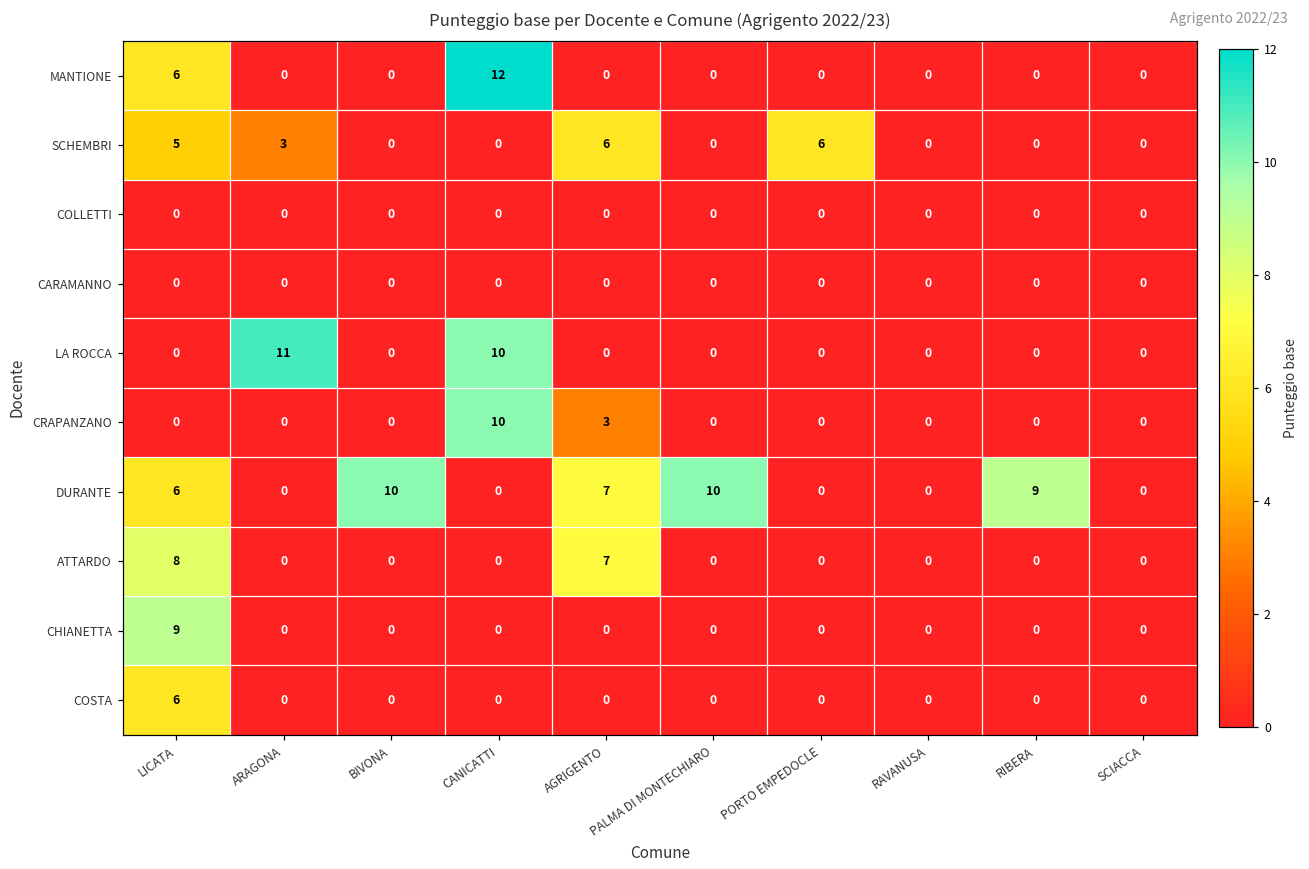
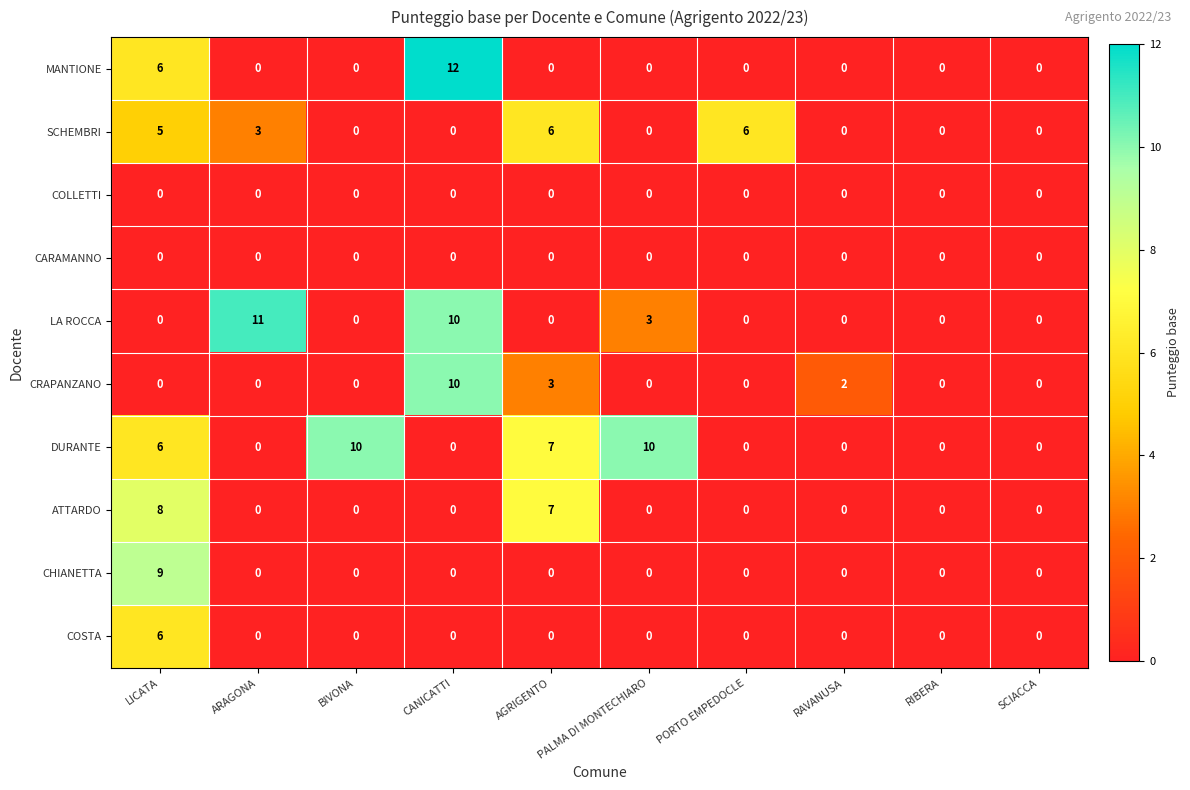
LA ROCCA, PALMA DI MONTECHIARO: 0 -> 3
CRAPANZANO, RAVANUSA: 0 -> 2
DURANTE, RIBERA: 9 -> 0
